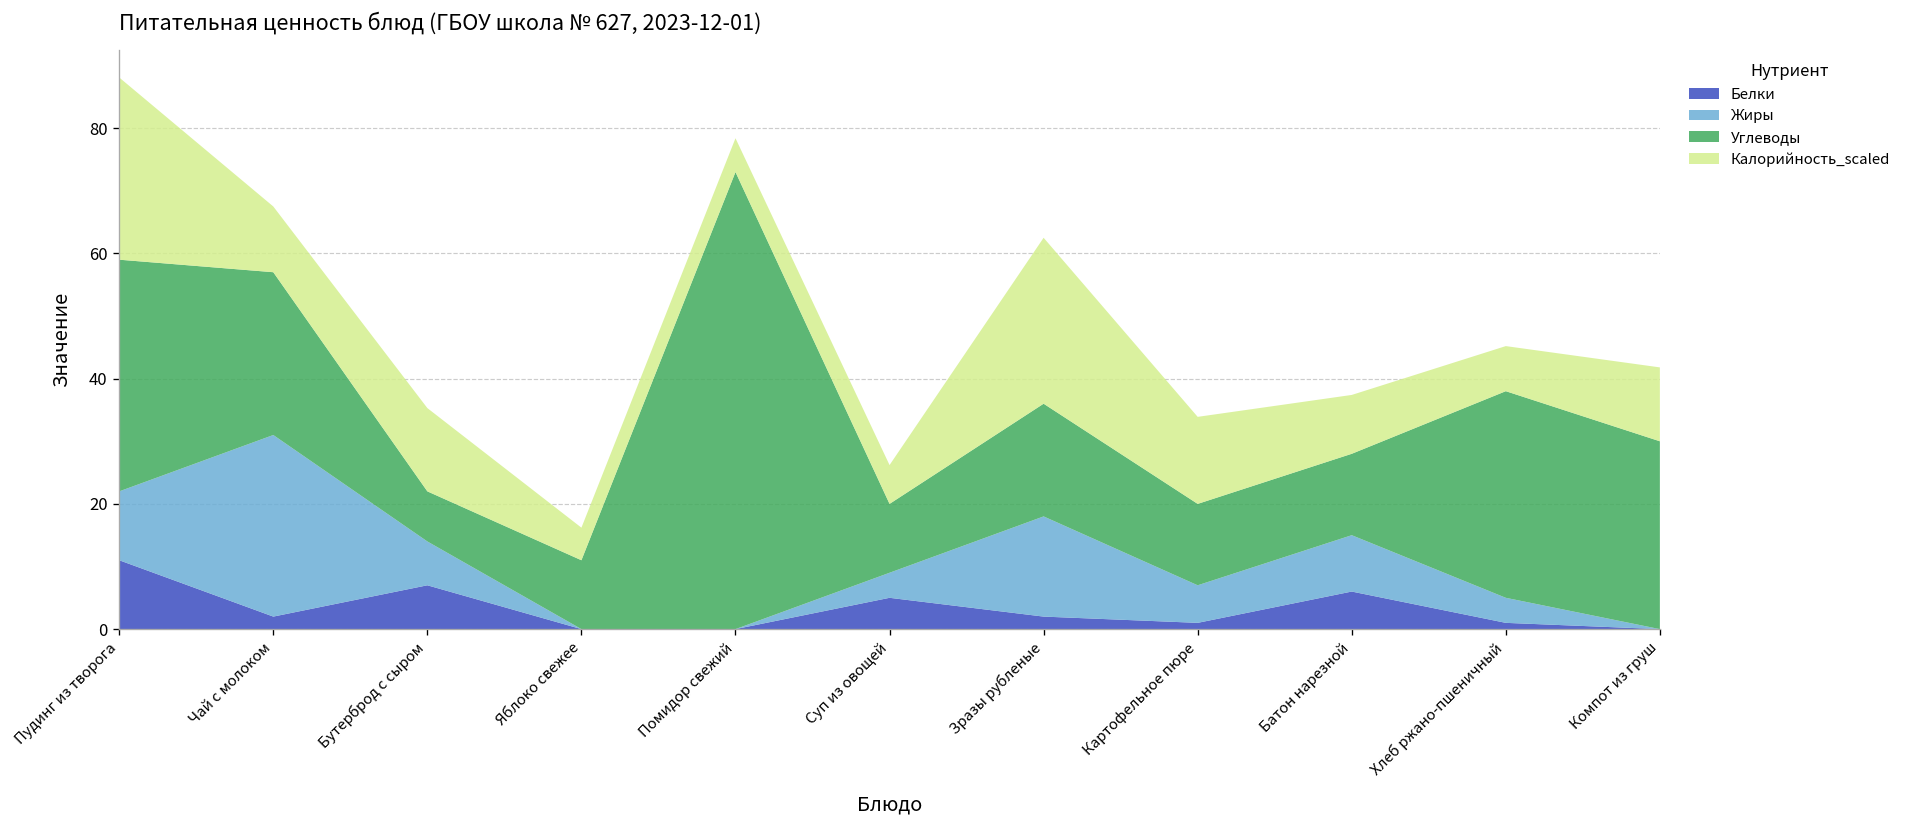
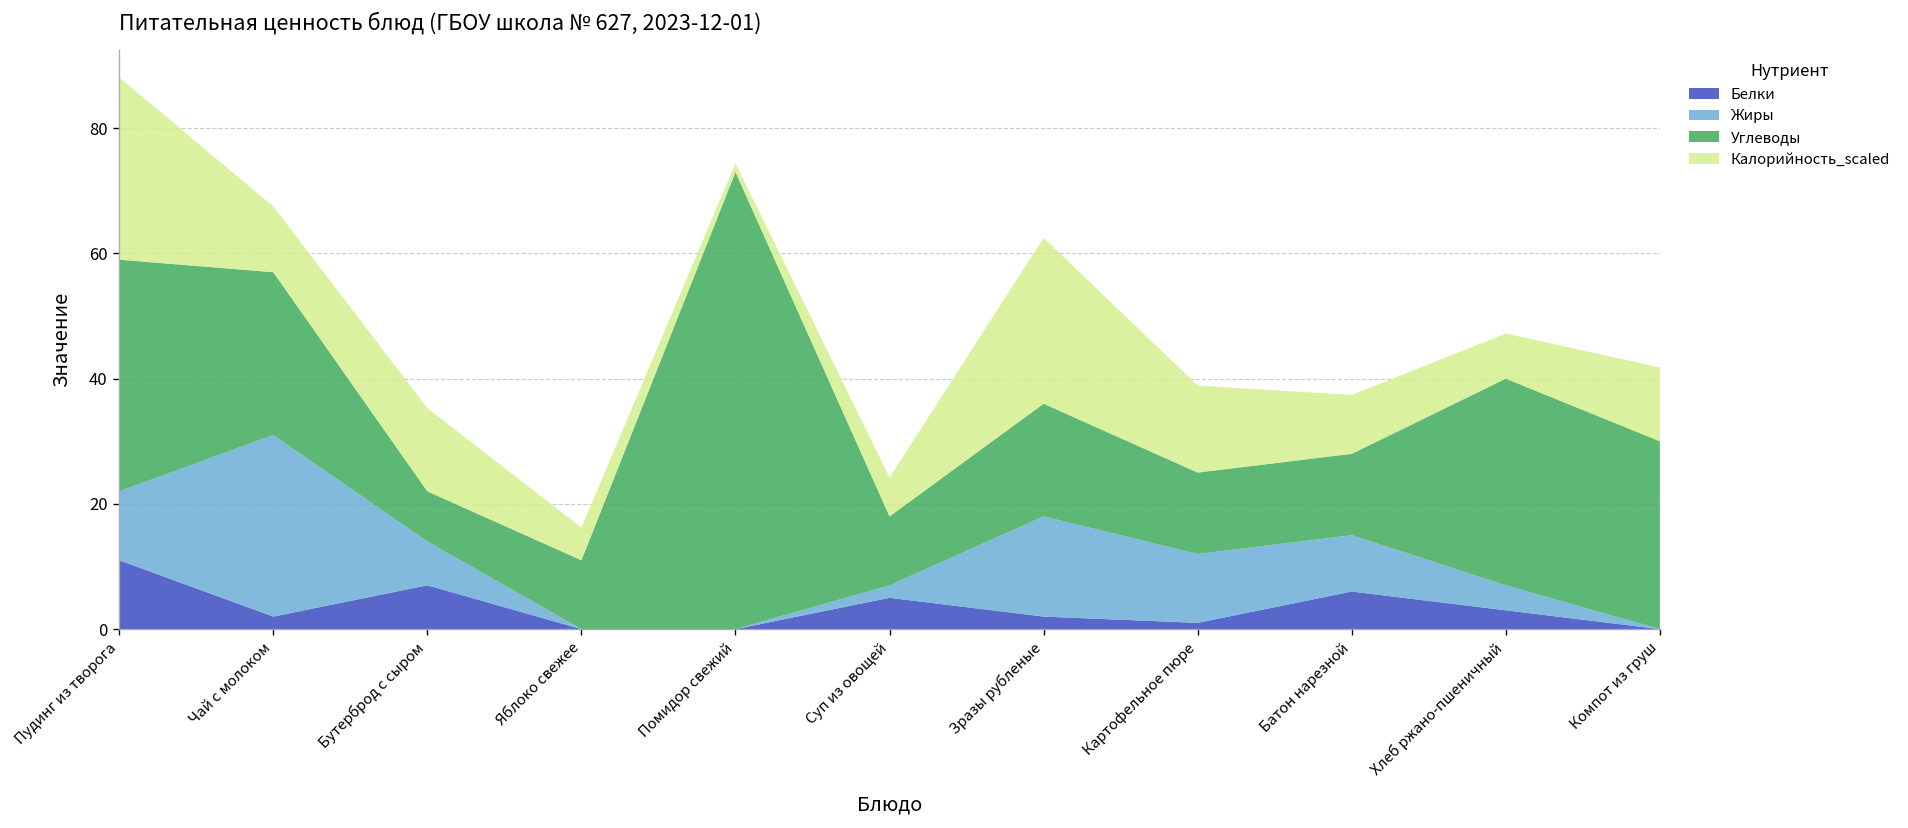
Калорийность_scaled, Помидор свежий: 5 -> 1
Жиры, Суп из овощей: 4 -> 2
Жиры, Картофельное пюре: 6 -> 11
Белки, Хлеб ржано-пшеничный: 1 -> 3
